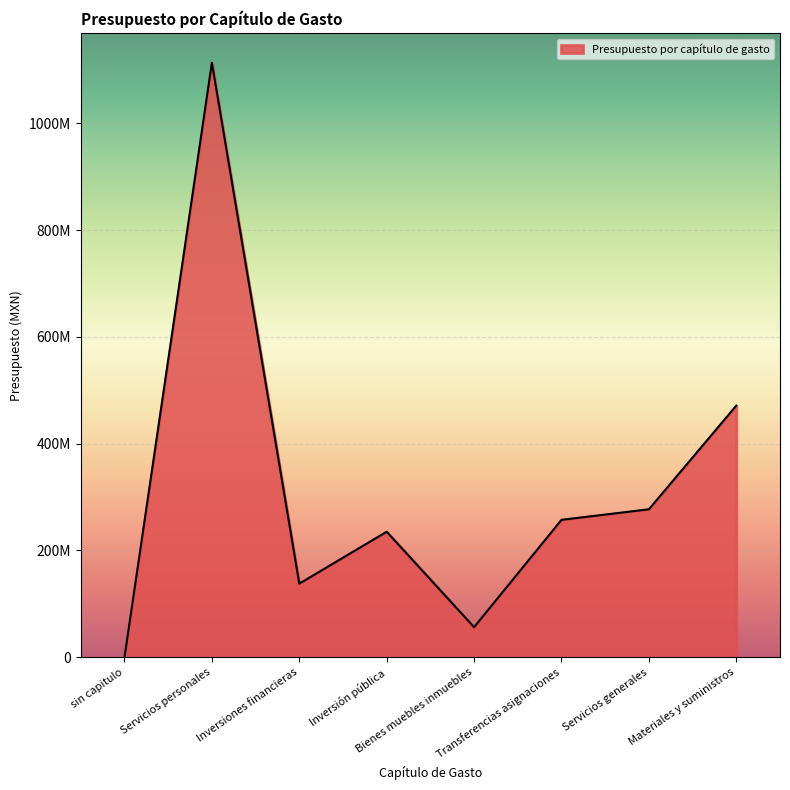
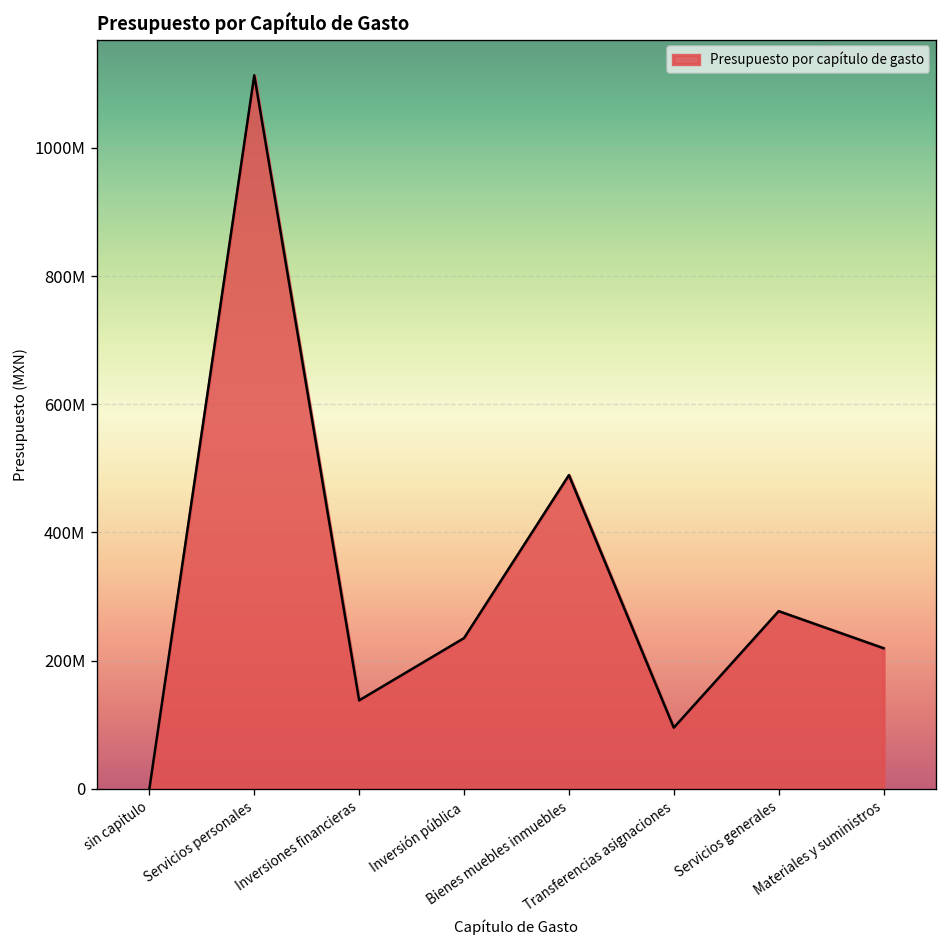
Bienes muebles inmuebles: 60000000 -> 490000000
Transferencias asignaciones: 260000000 -> 100000000
Materiales y suministros: 470000000 -> 220000000
